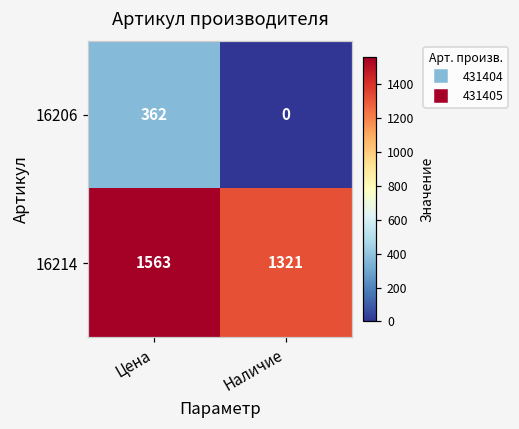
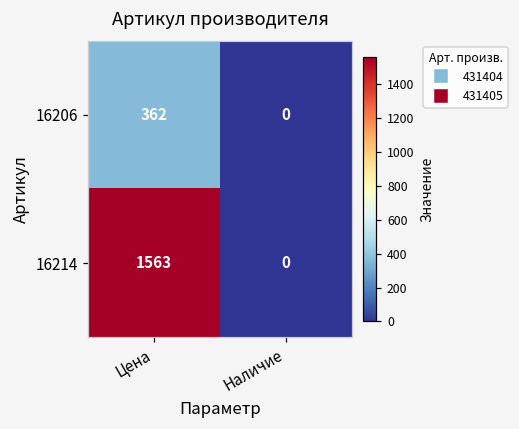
16214, Наличие: 1321 -> 0
